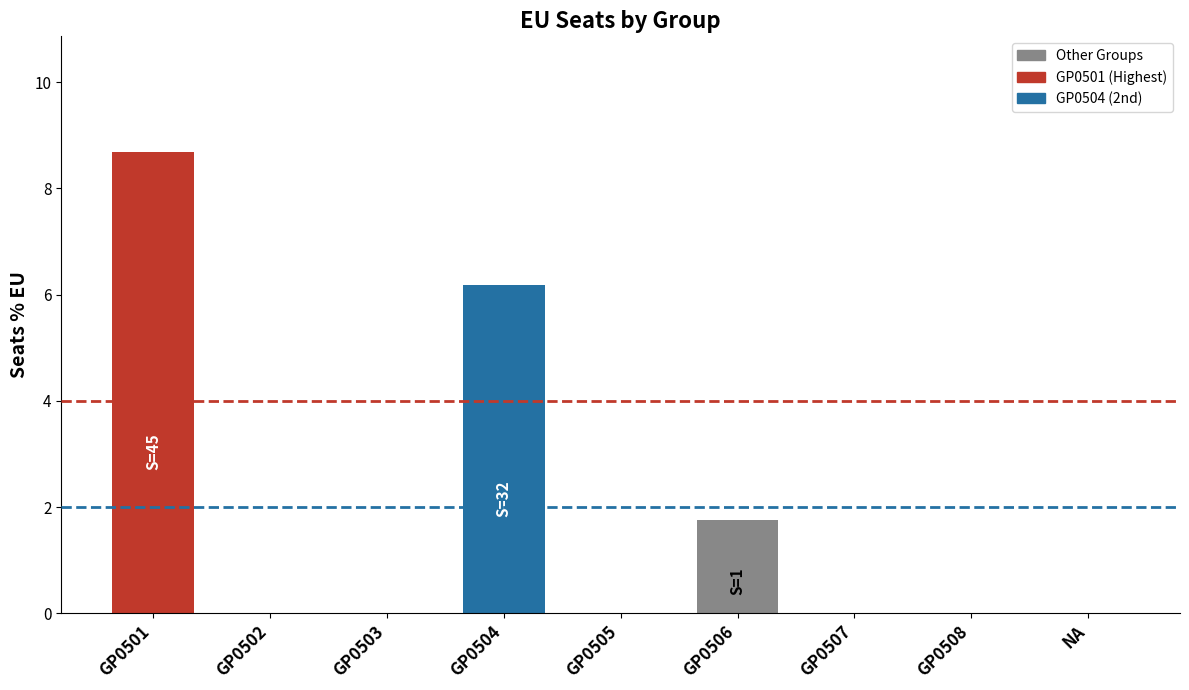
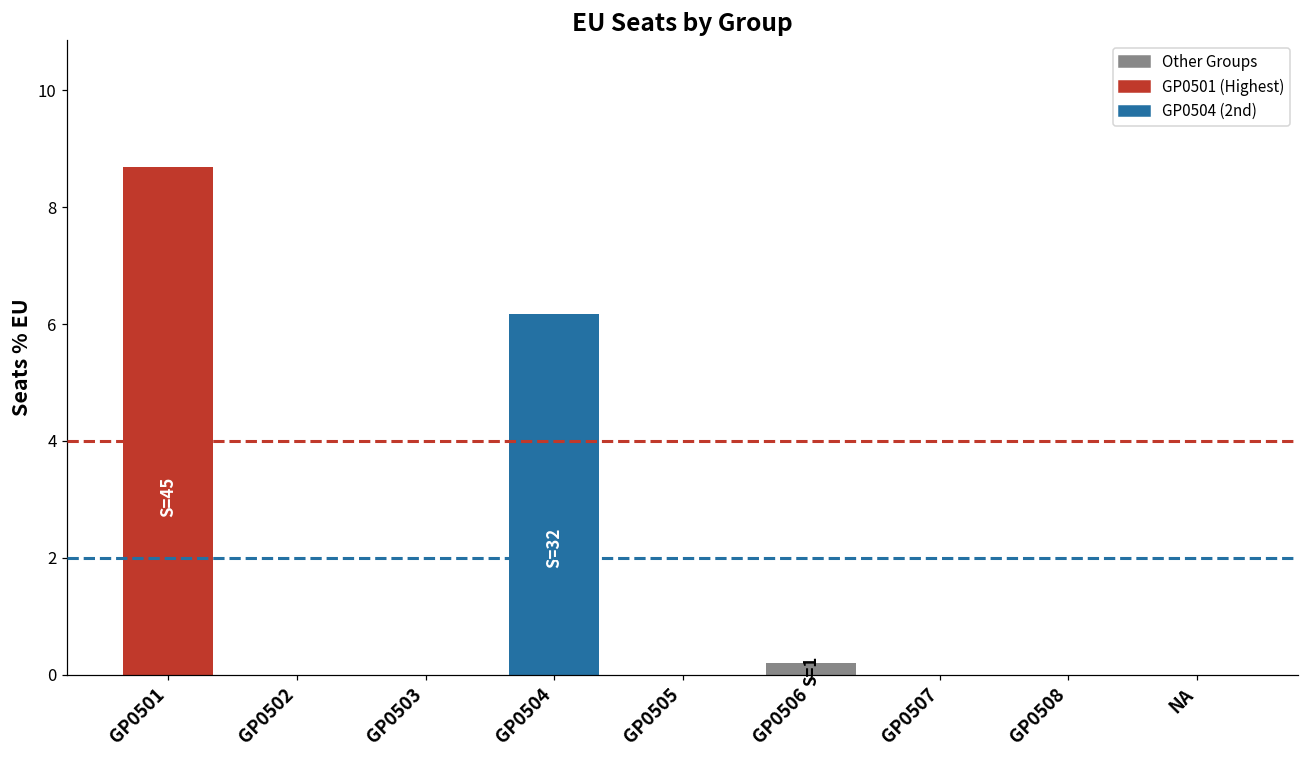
GP0506: 1.8 -> 0.2
